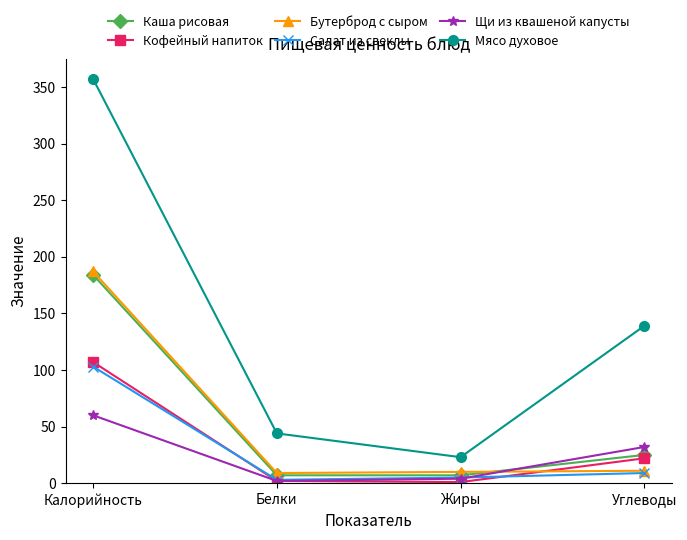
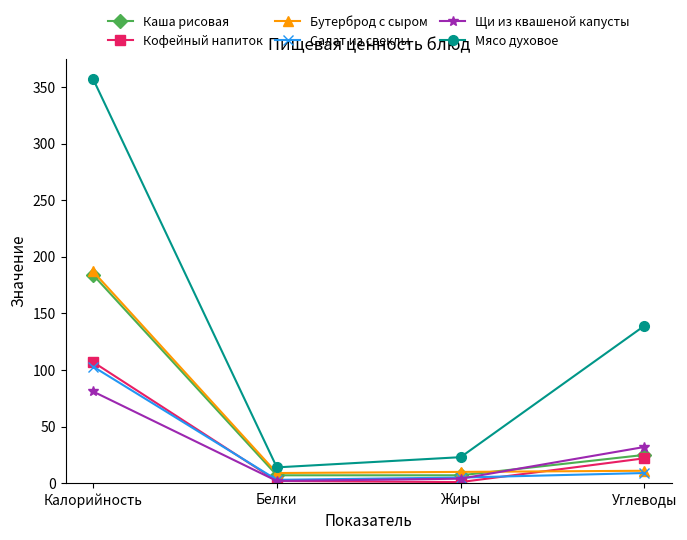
Щи из квашеной капусты, Калорийность: 60 -> 81
Мясо духовое, Белки: 44 -> 14
